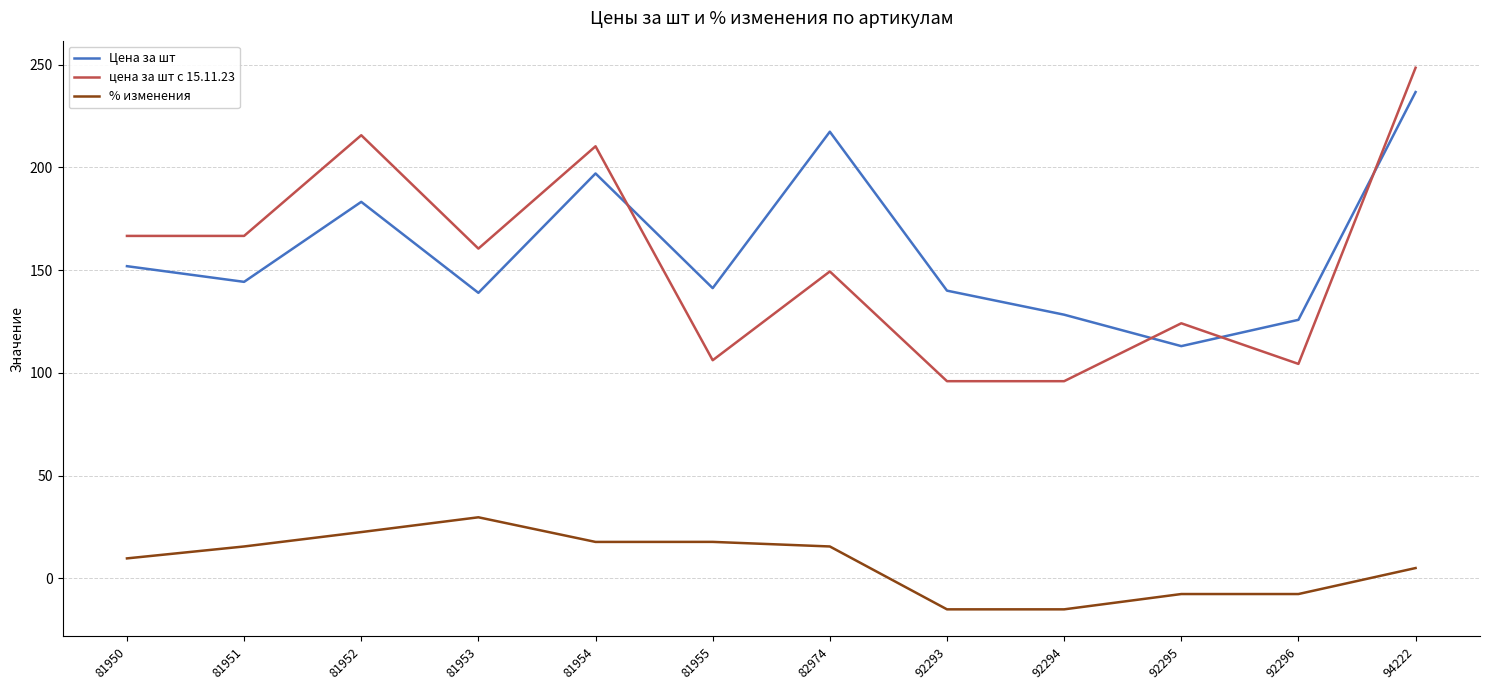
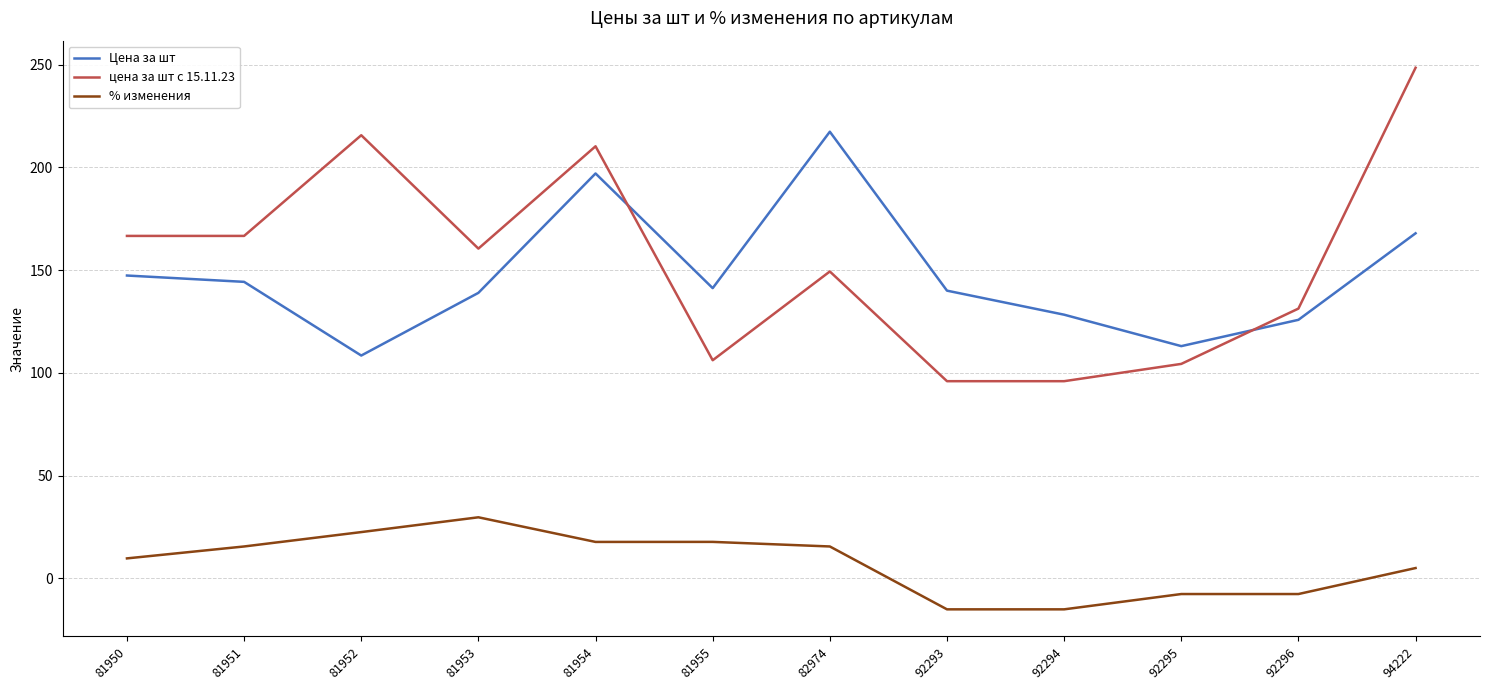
Цена за шт, 81950: 152 -> 147
Цена за шт, 81952: 183 -> 108
цена за шт с 15.11.23, 92295: 124 -> 104
цена за шт с 15.11.23, 92296: 104 -> 131
Цена за шт, 94222: 237 -> 168
